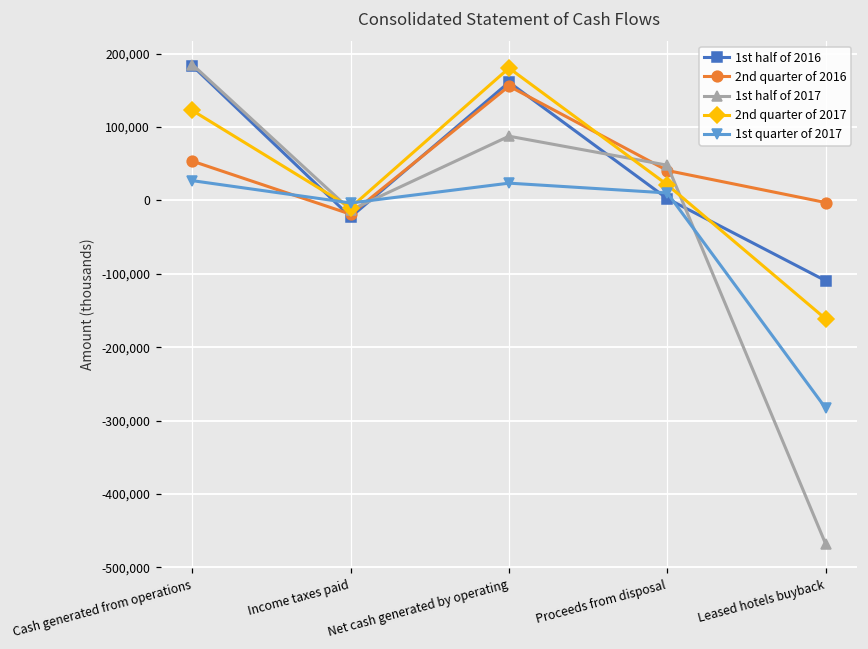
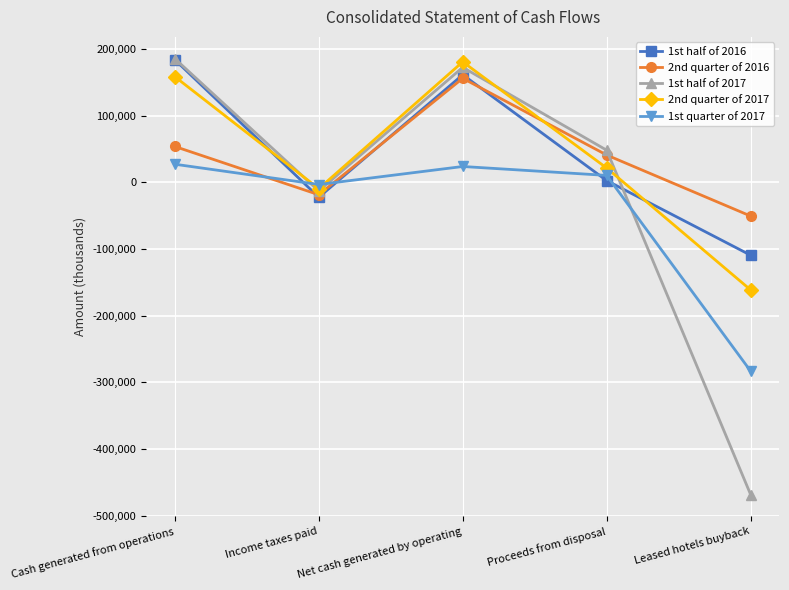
2nd quarter of 2017, Cash generated from operations: 120,000 -> 160,000
1st half of 2017, Net cash generated by operating: 90,000 -> 170,000
2nd quarter of 2016, Leased hotels buyback: 0 -> -50,000
